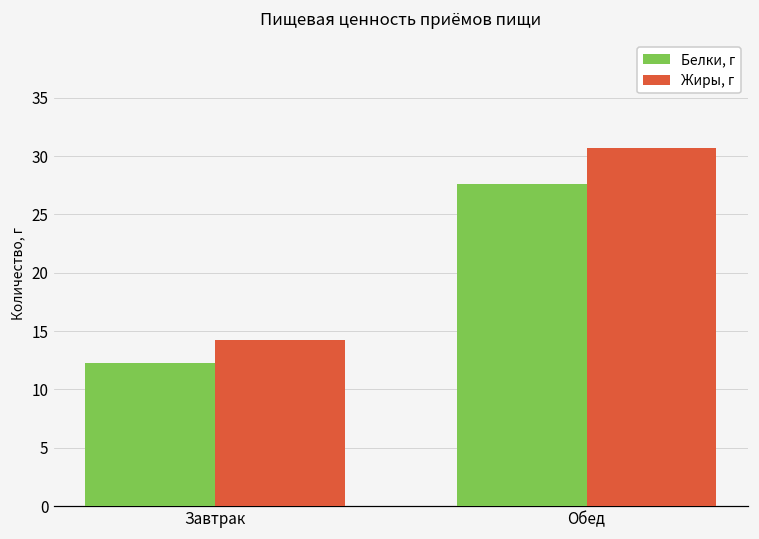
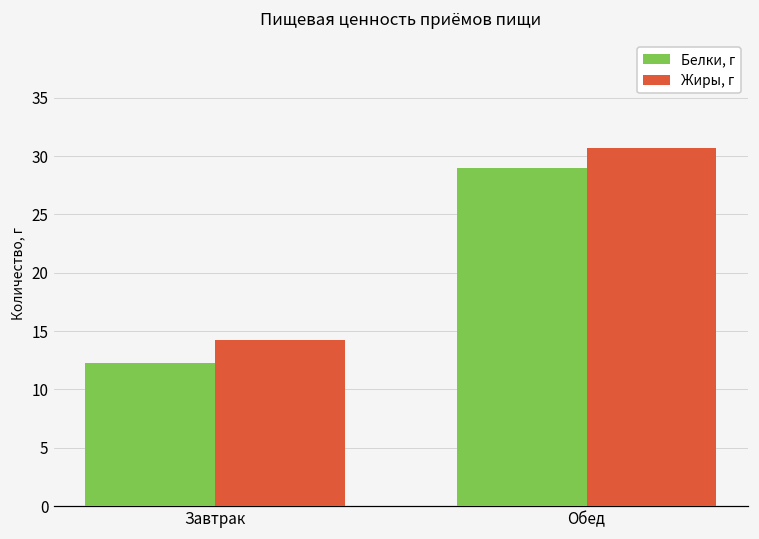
Белки, г, Обед: 27.6 -> 29.0
